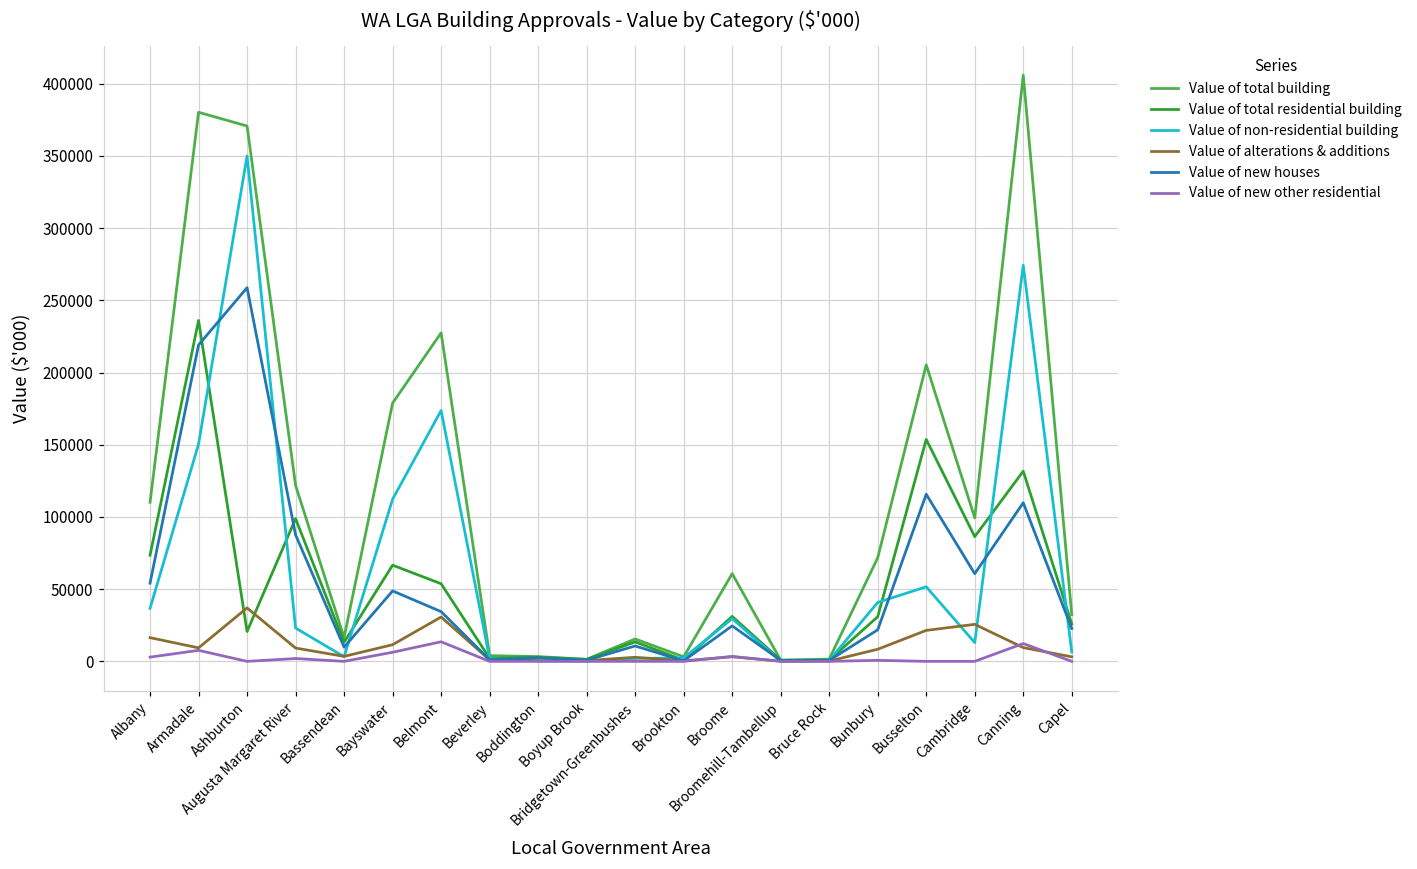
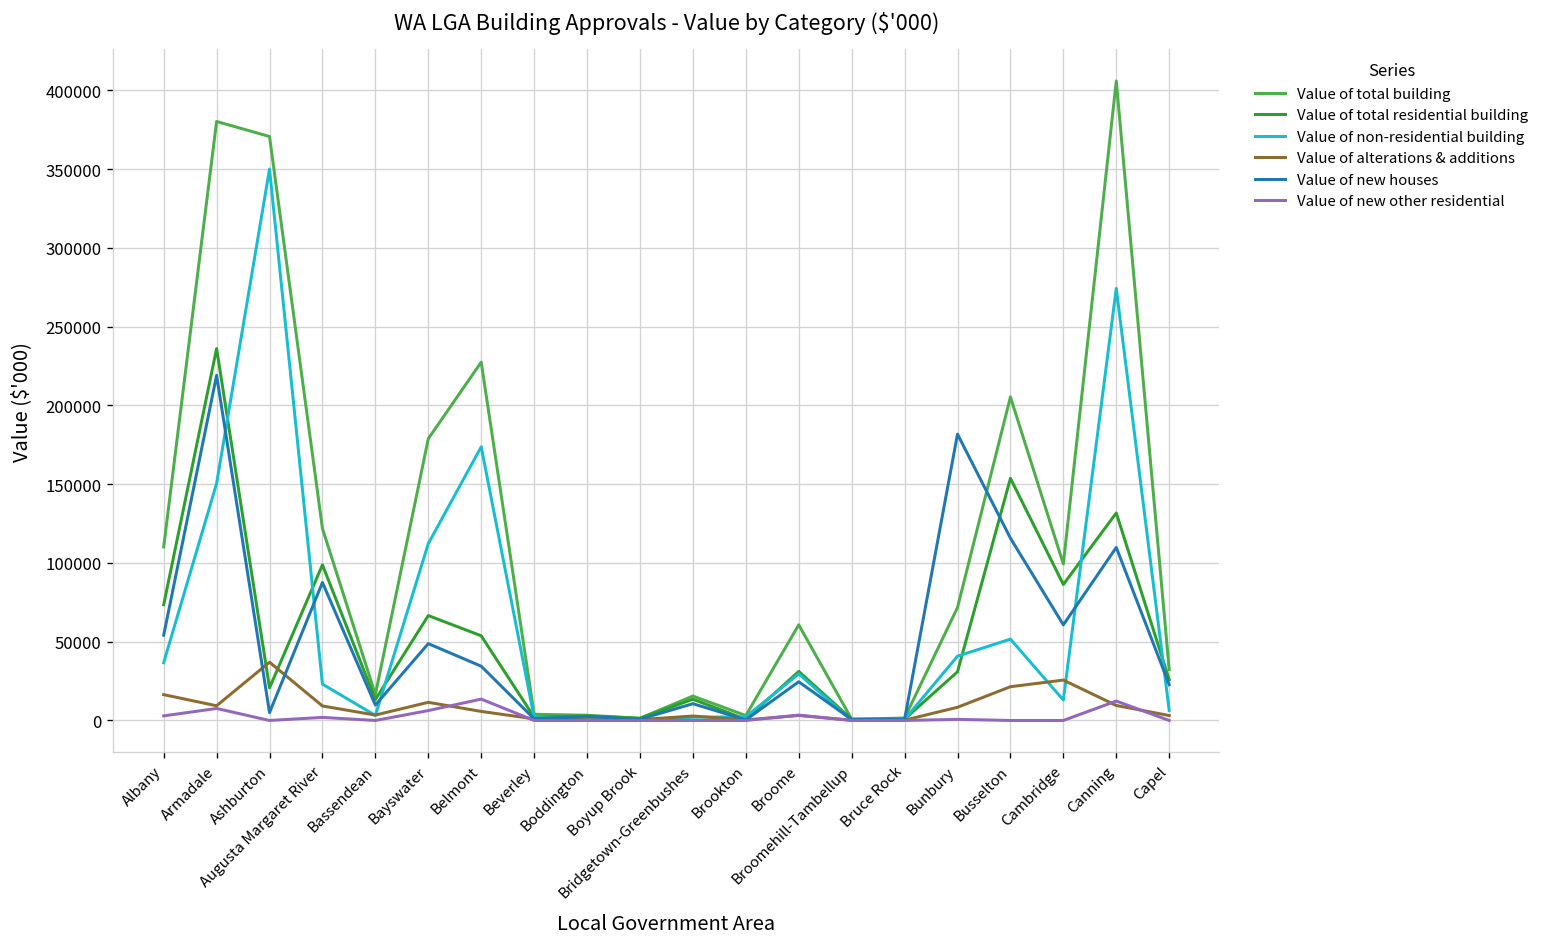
Value of new houses, Ashburton: 259000 -> 5000
Value of alterations & additions, Belmont: 31000 -> 6000
Value of new houses, Bunbury: 22000 -> 182000
